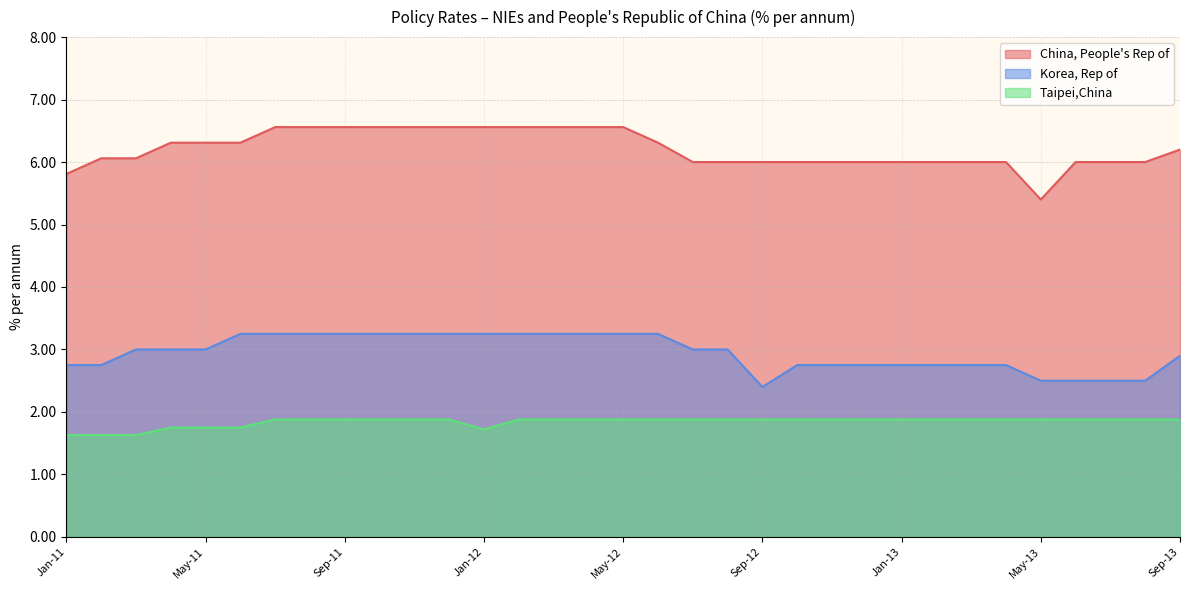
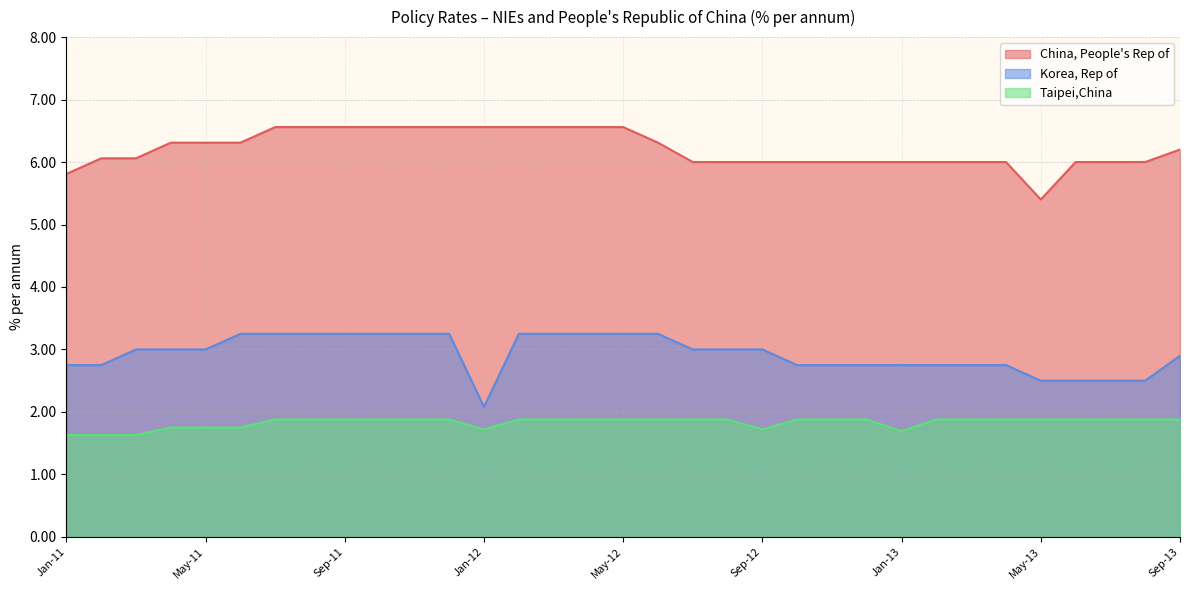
Korea, Rep of, Jan-12: 3.3 -> 2.1
Korea, Rep of, Sep-12: 2.4 -> 3.0
Taipei,China, Sep-12: 1.9 -> 1.7
Taipei,China, Jan-13: 1.9 -> 1.7
